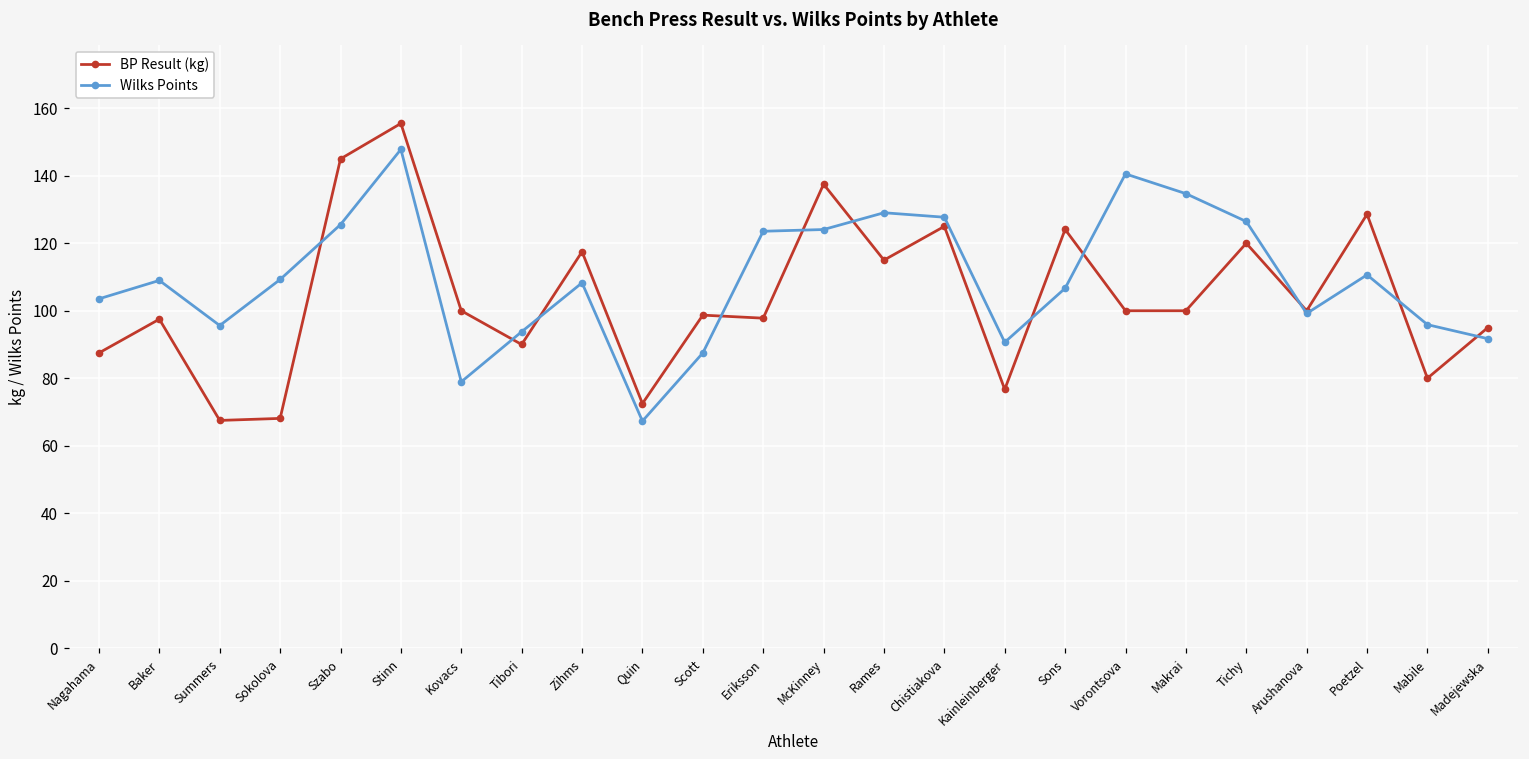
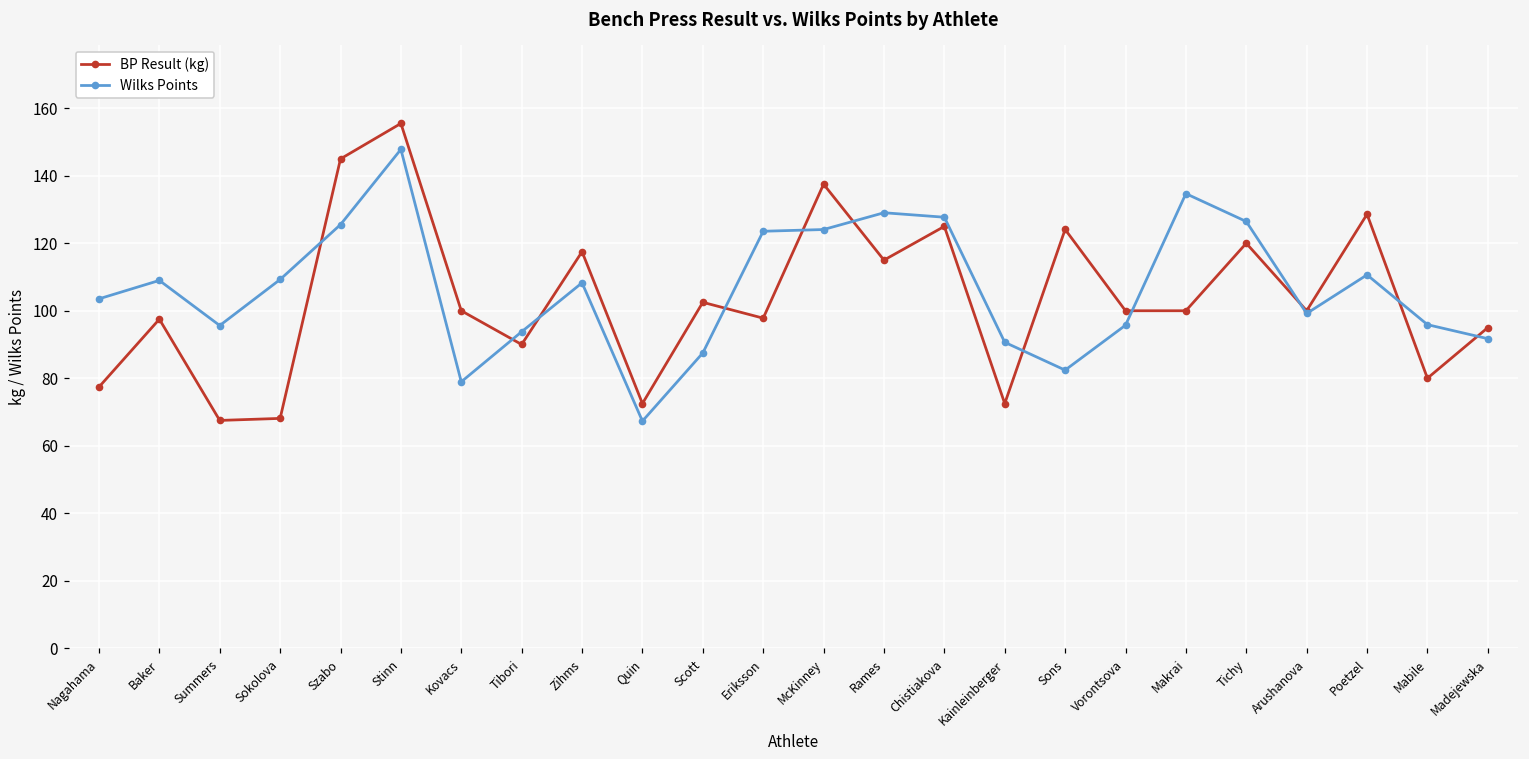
BP Result (kg), Nagahama: 88 -> 77
BP Result (kg), Scott: 99 -> 103
BP Result (kg), Kainleinberger: 77 -> 73
Wilks Points, Sons: 107 -> 82
Wilks Points, Vorontsova: 141 -> 96
